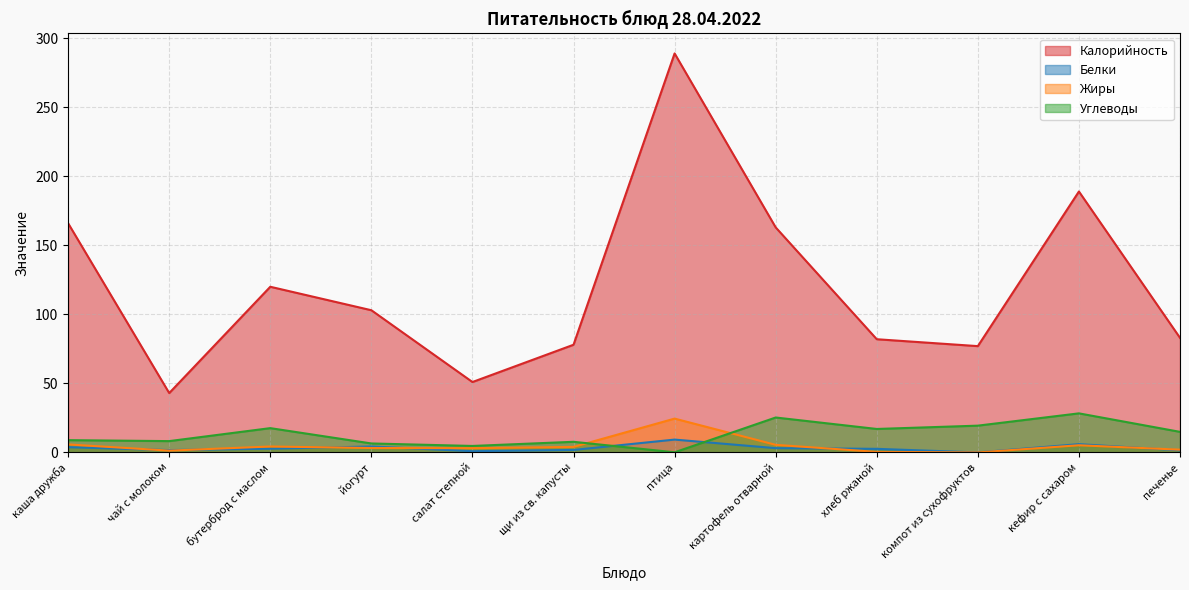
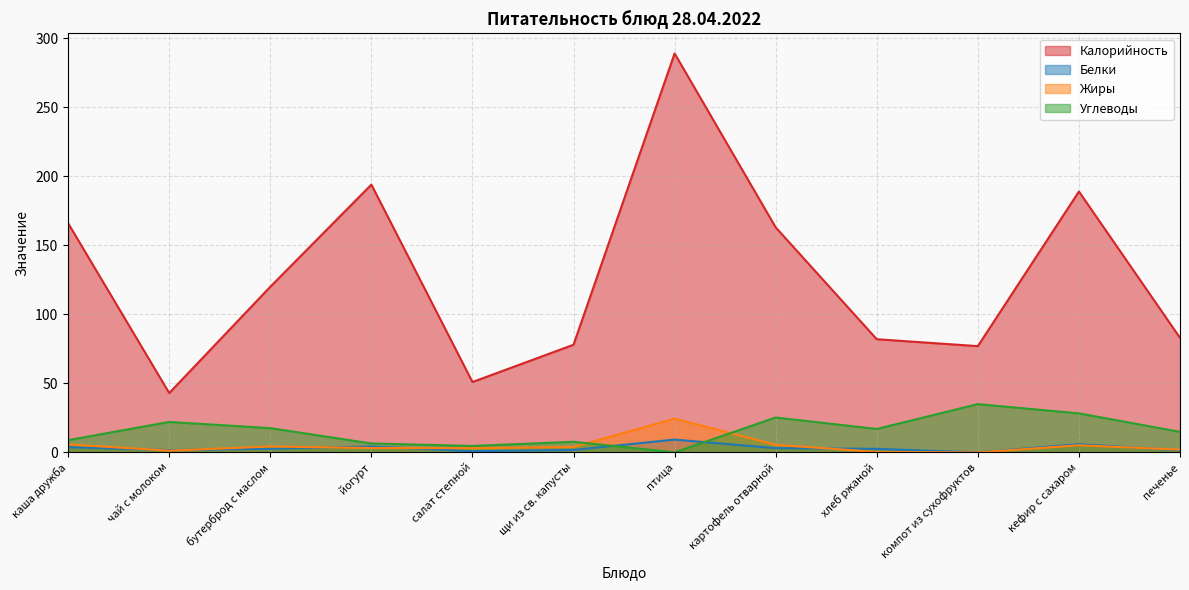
Углеводы, чай с молоком: 8 -> 22
Калорийность, йогурт: 103 -> 194
Углеводы, компот из сухофруктов: 19 -> 35
